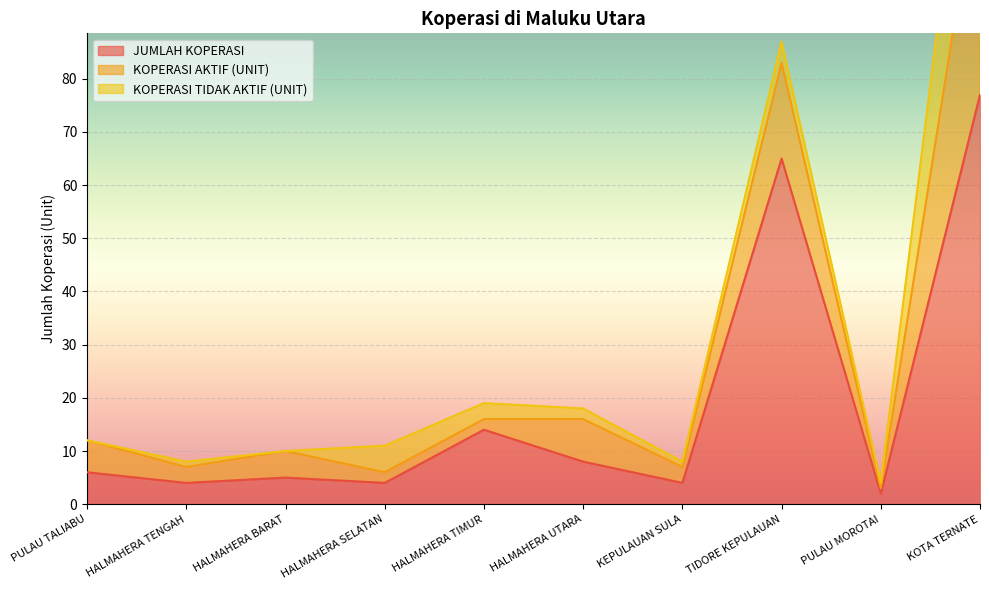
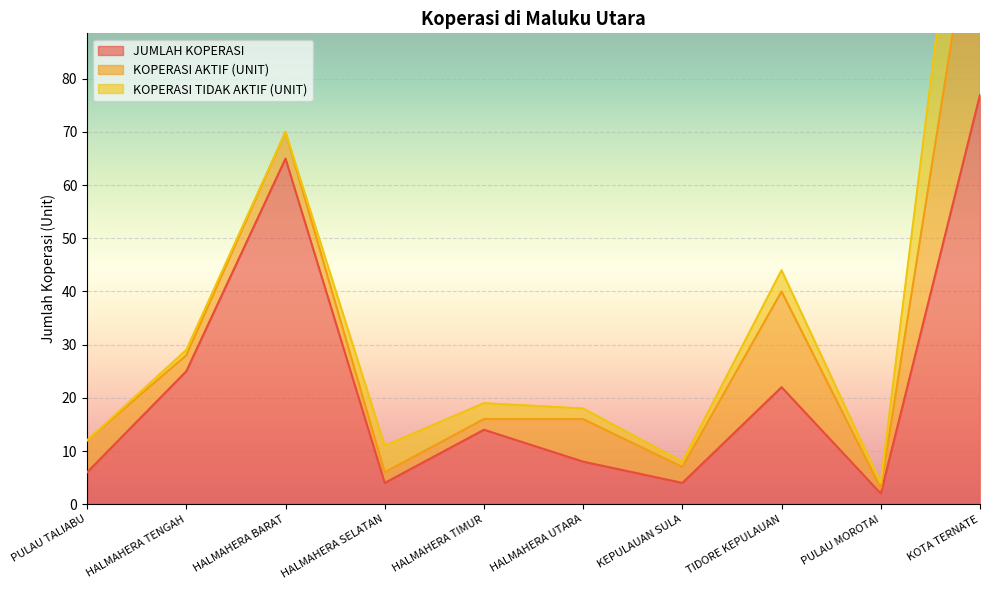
JUMLAH KOPERASI, HALMAHERA TENGAH: 4 -> 25
JUMLAH KOPERASI, HALMAHERA BARAT: 5 -> 65
JUMLAH KOPERASI, TIDORE KEPULAUAN: 65 -> 22
